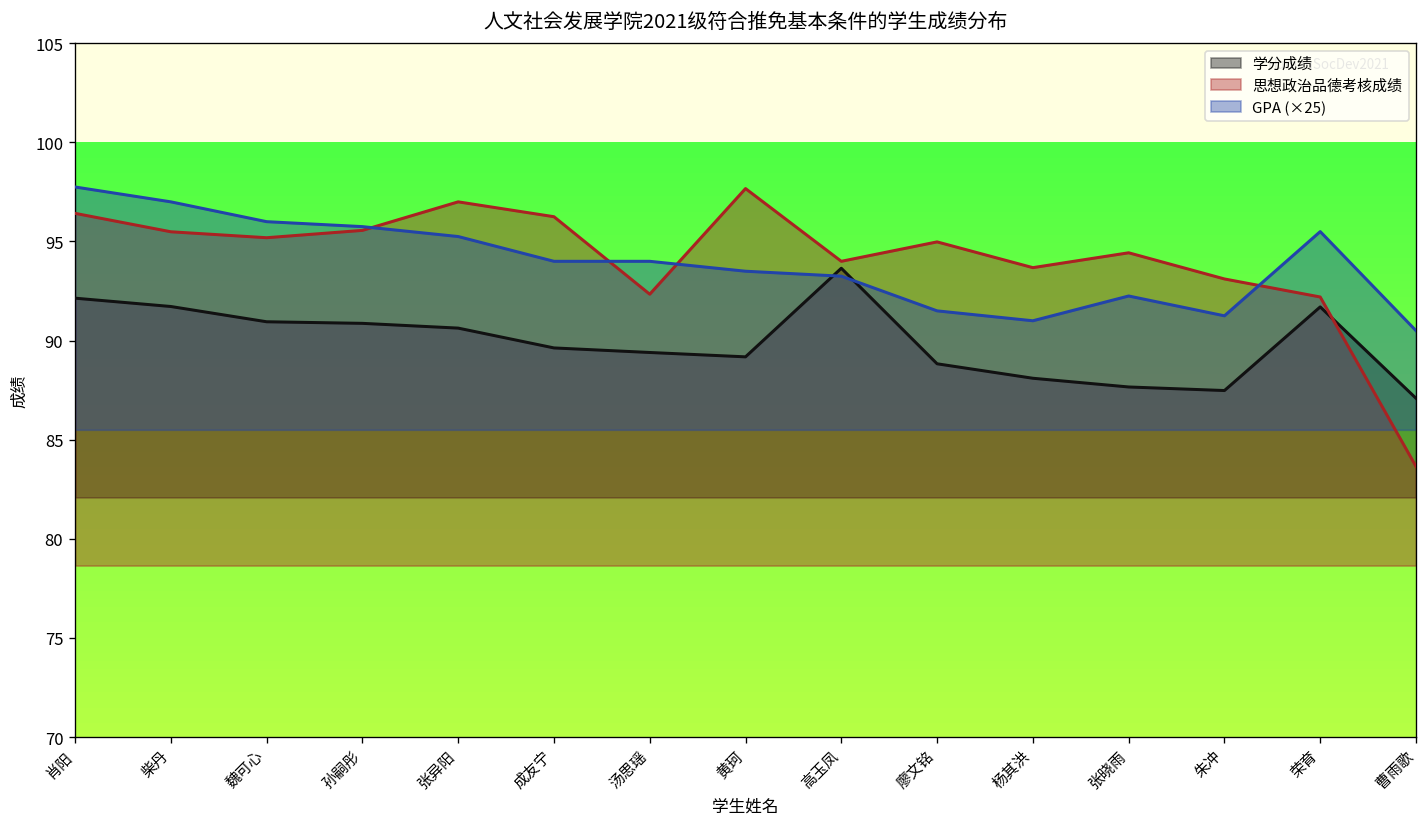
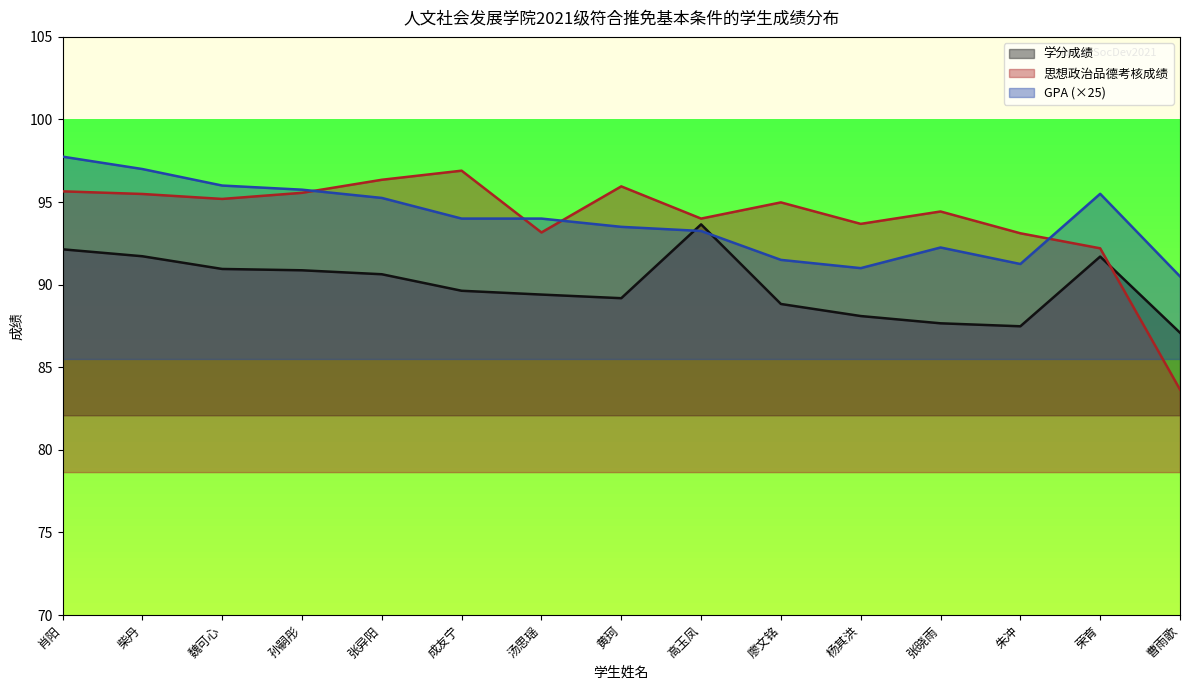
思想政治品德考核成绩, 肖阳: 96.4 -> 95.7
思想政治品德考核成绩, 张异阳: 97.0 -> 96.4
思想政治品德考核成绩, 成友宁: 96.3 -> 96.9
思想政治品德考核成绩, 汤思瑶: 92.3 -> 93.2
思想政治品德考核成绩, 黄珂: 97.7 -> 96.0
